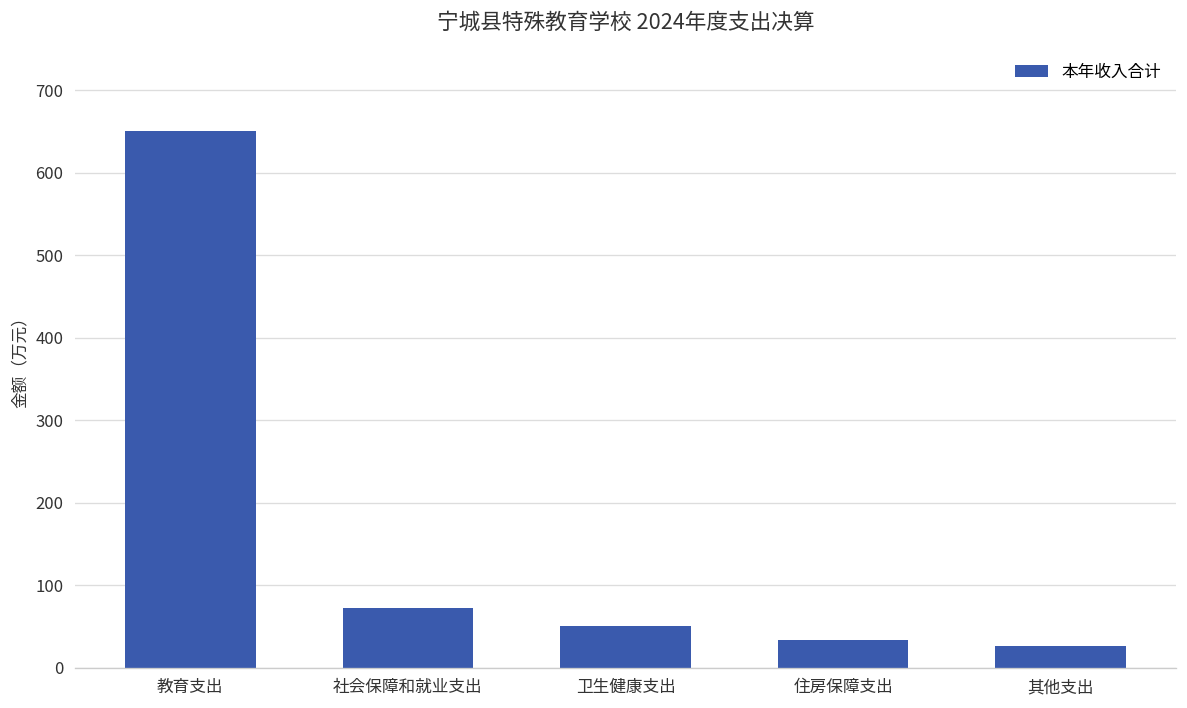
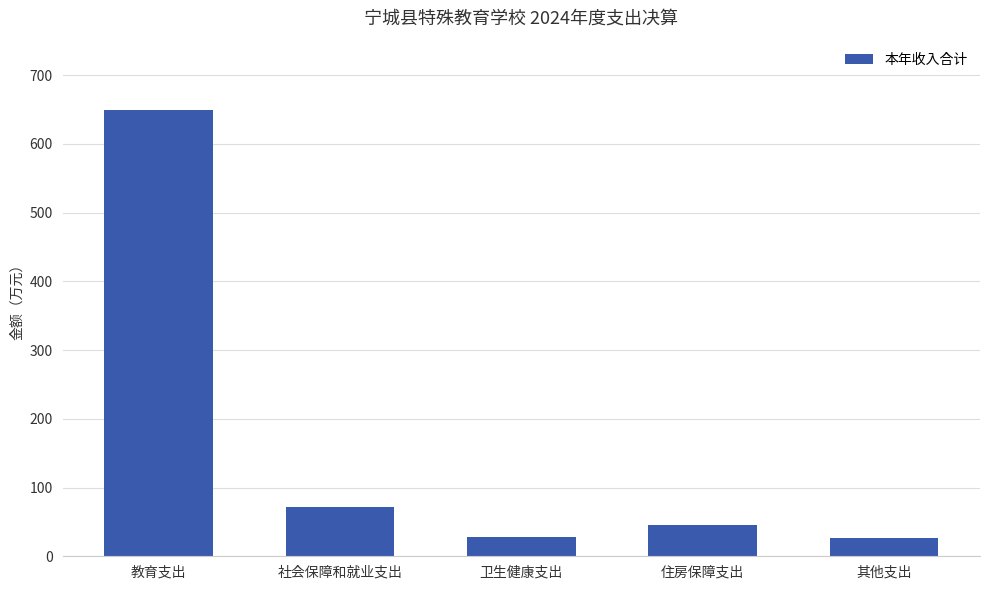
卫生健康支出: 50 -> 30
住房保障支出: 30 -> 50
